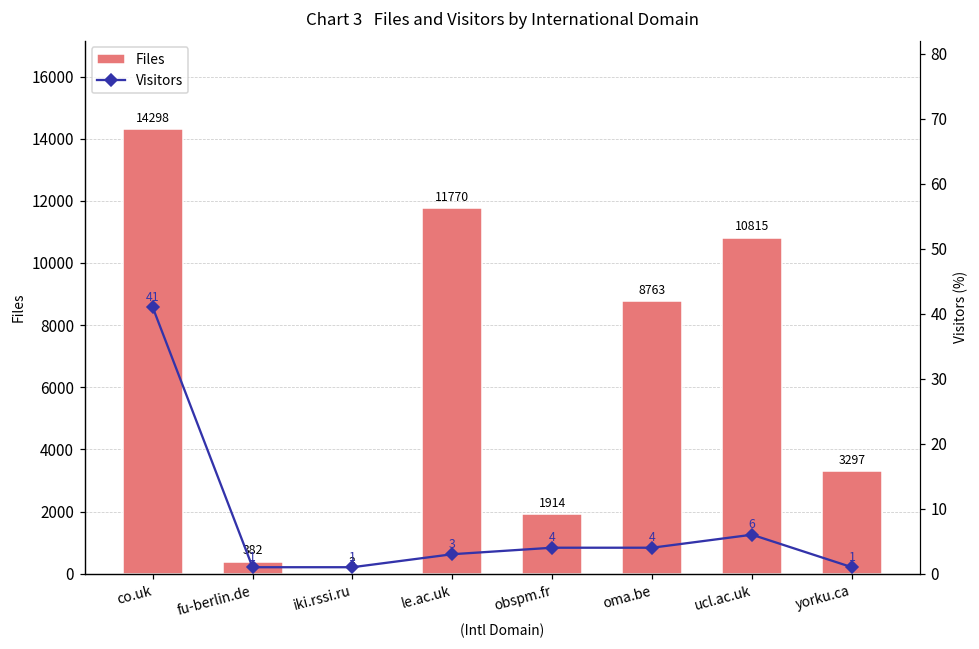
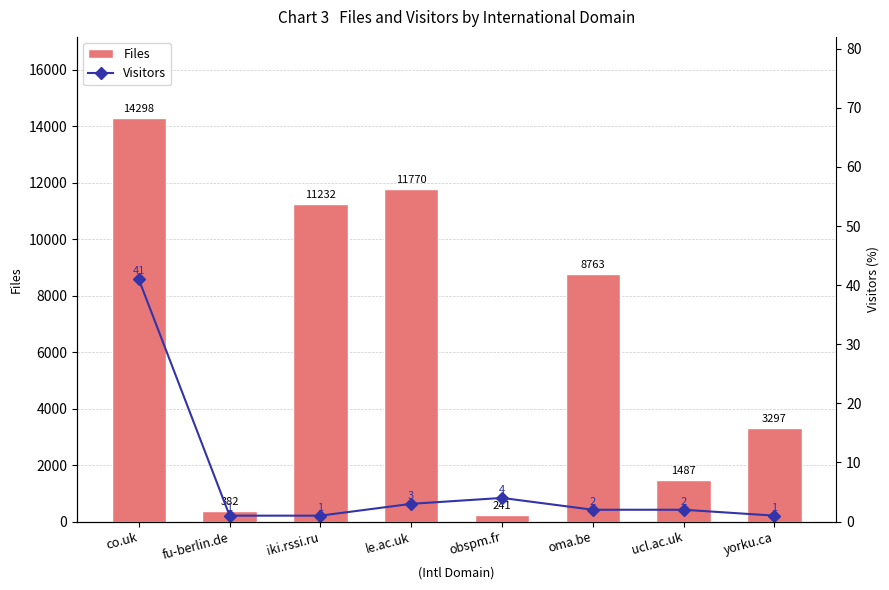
Files, iki.rssi.ru: 3 -> 11232
Files, obspm.fr: 1914 -> 241
Files, ucl.ac.uk: 10815 -> 1487
Visitors, oma.be: 4 -> 2
Visitors, ucl.ac.uk: 6 -> 2
